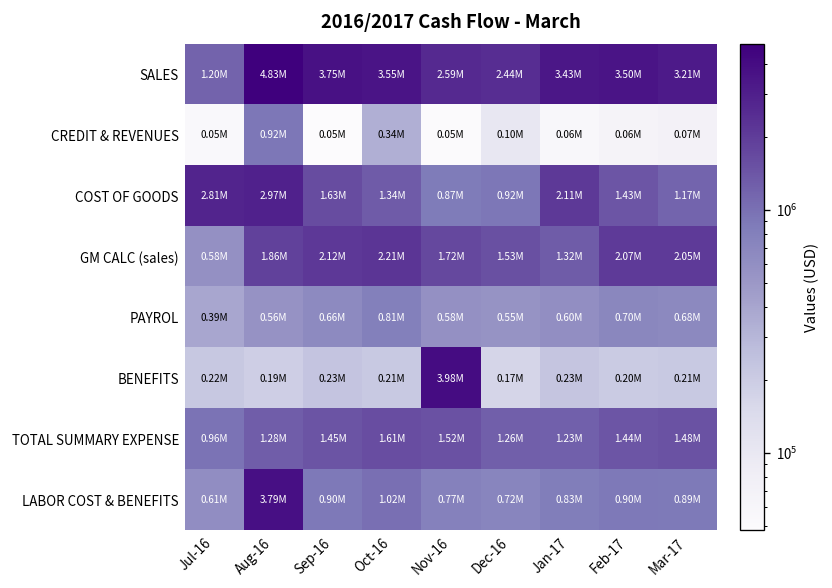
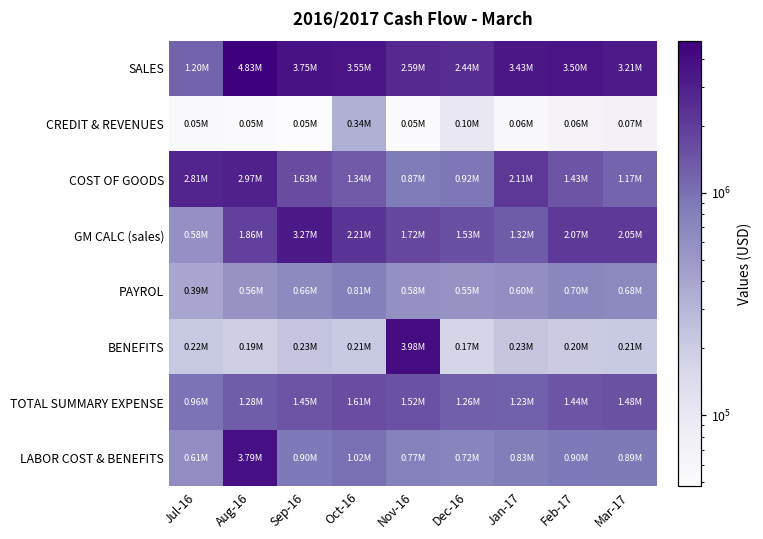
CREDIT & REVENUES, Aug-16: 0.92M -> 0.05M
GM CALC (sales), Sep-16: 2.12M -> 3.27M
